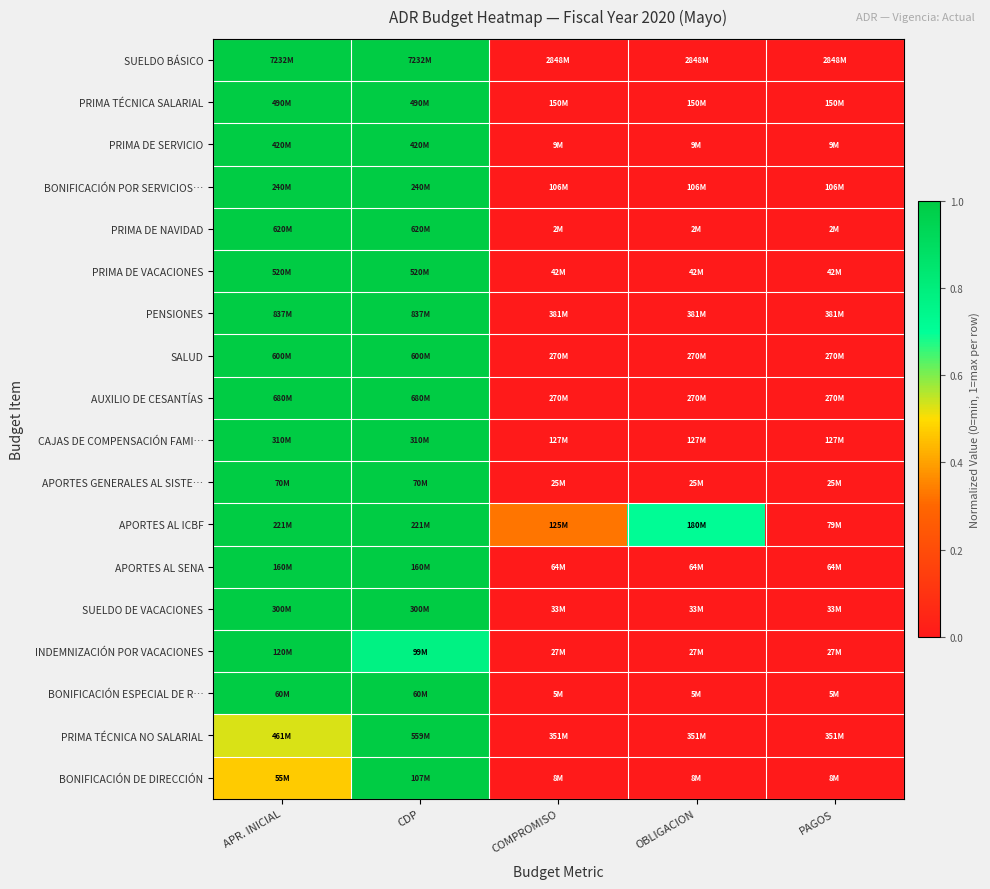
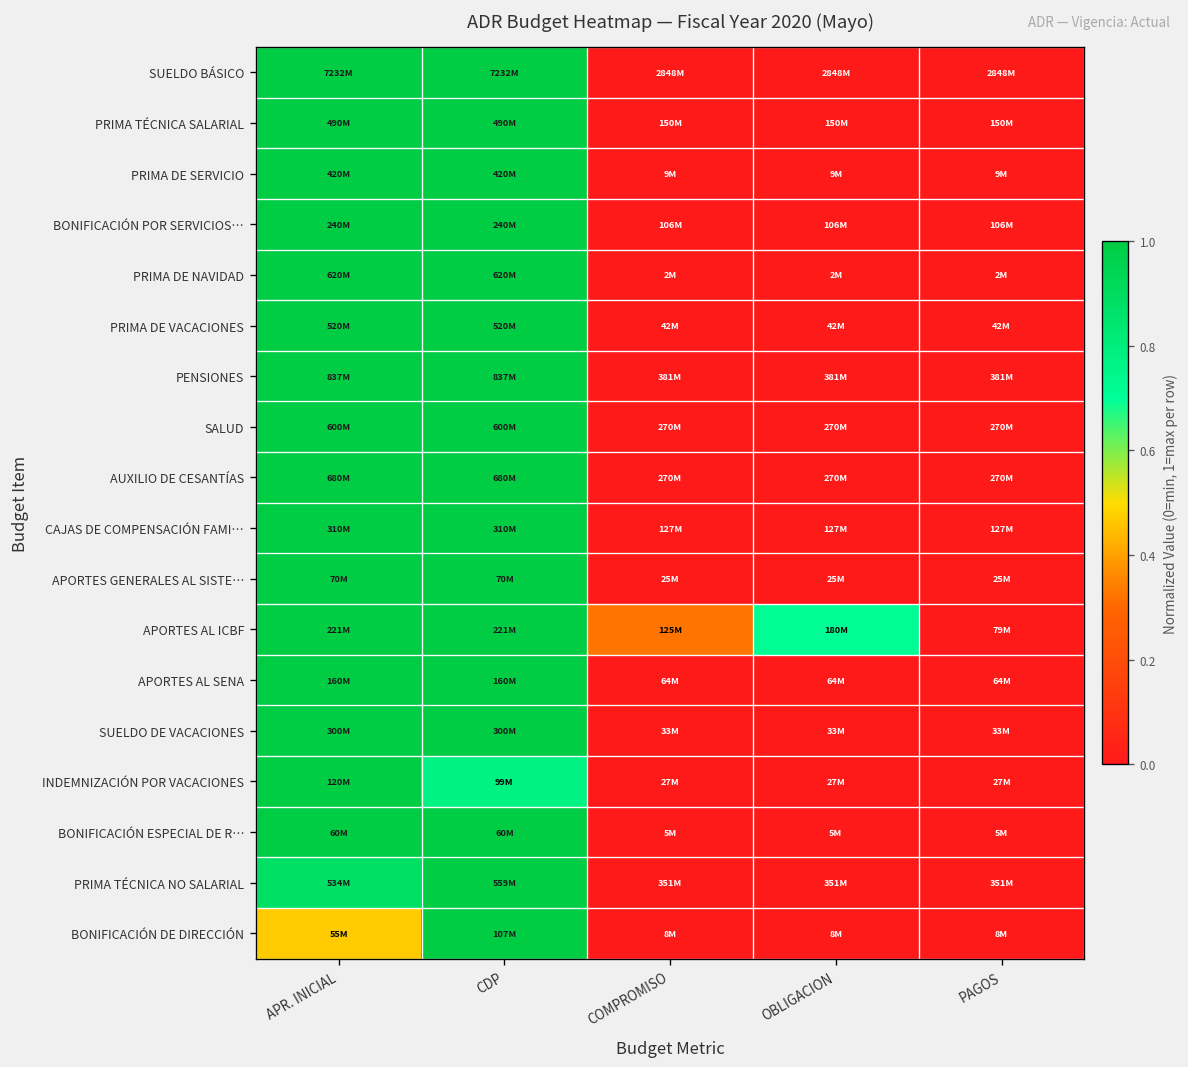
PRIMA TÉCNICA NO SALARIAL, APR. INICIAL: 461M -> 534M
